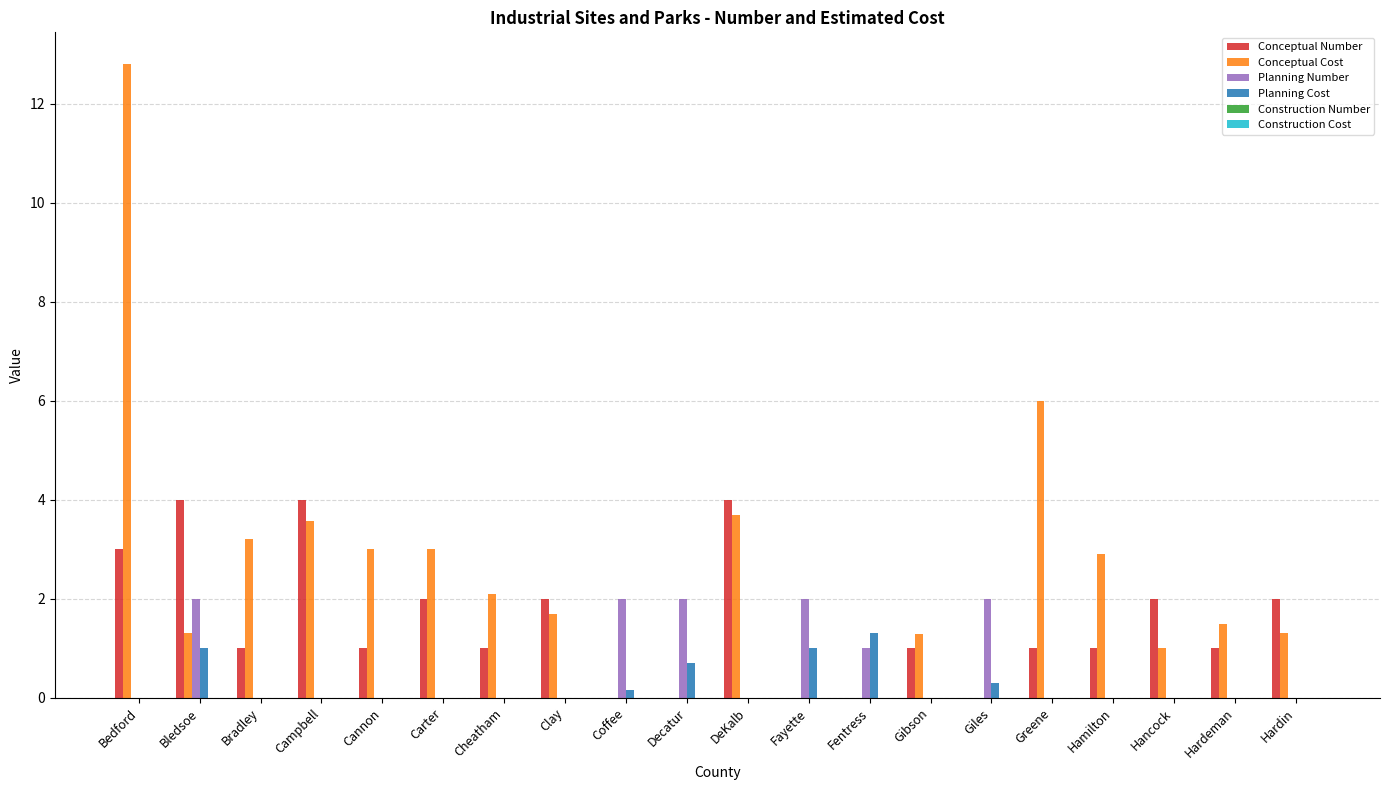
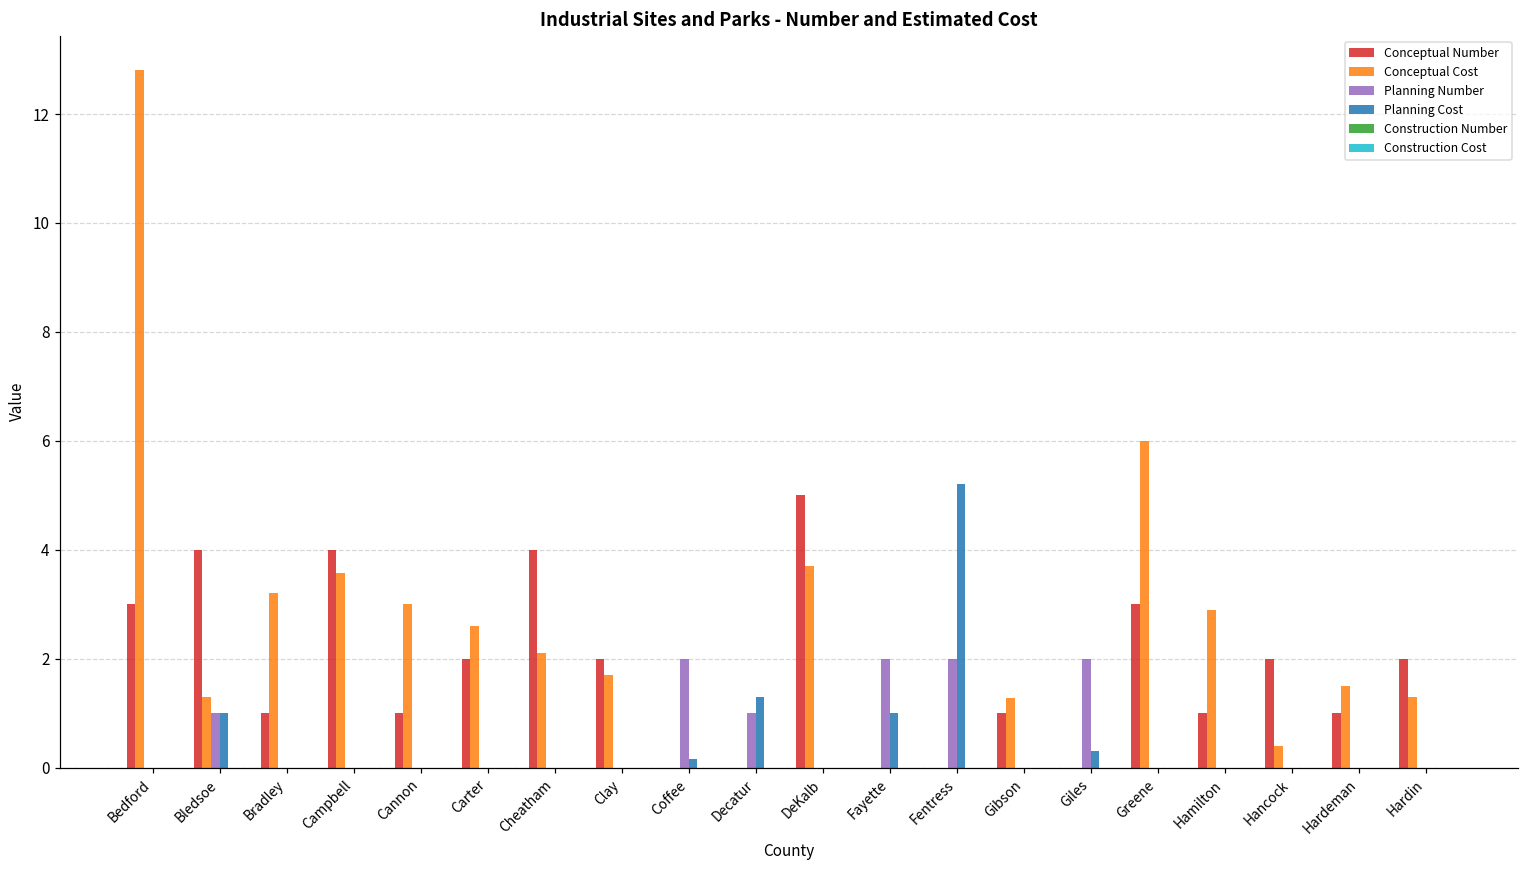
Planning Number, Bledsoe: 2 -> 1
Conceptual Cost, Carter: 3.0 -> 2.6
Conceptual Number, Cheatham: 1 -> 4
Planning Number, Decatur: 2 -> 1
Planning Cost, Decatur: 0.7 -> 1.3
Conceptual Number, DeKalb: 4 -> 5
Planning Number, Fentress: 1 -> 2
Planning Cost, Fentress: 1.3 -> 5.2
Conceptual Number, Greene: 1 -> 3
Conceptual Cost, Hancock: 1.0 -> 0.4
